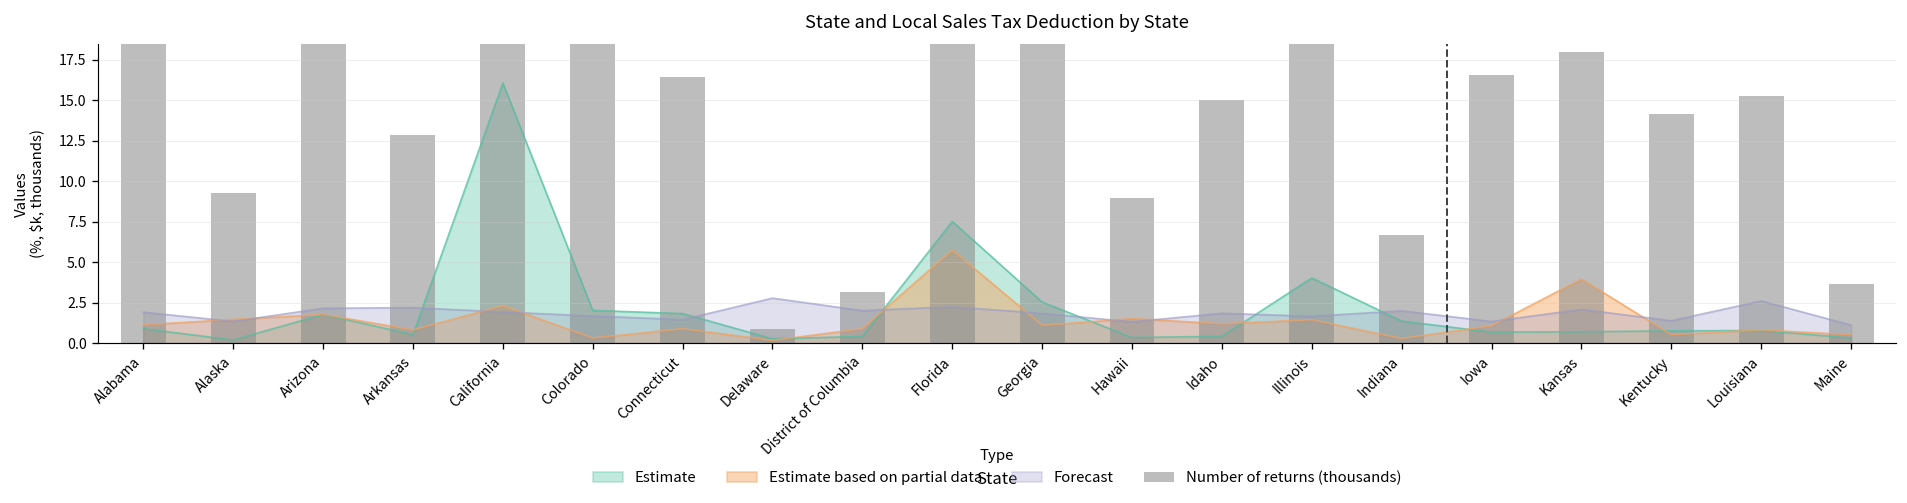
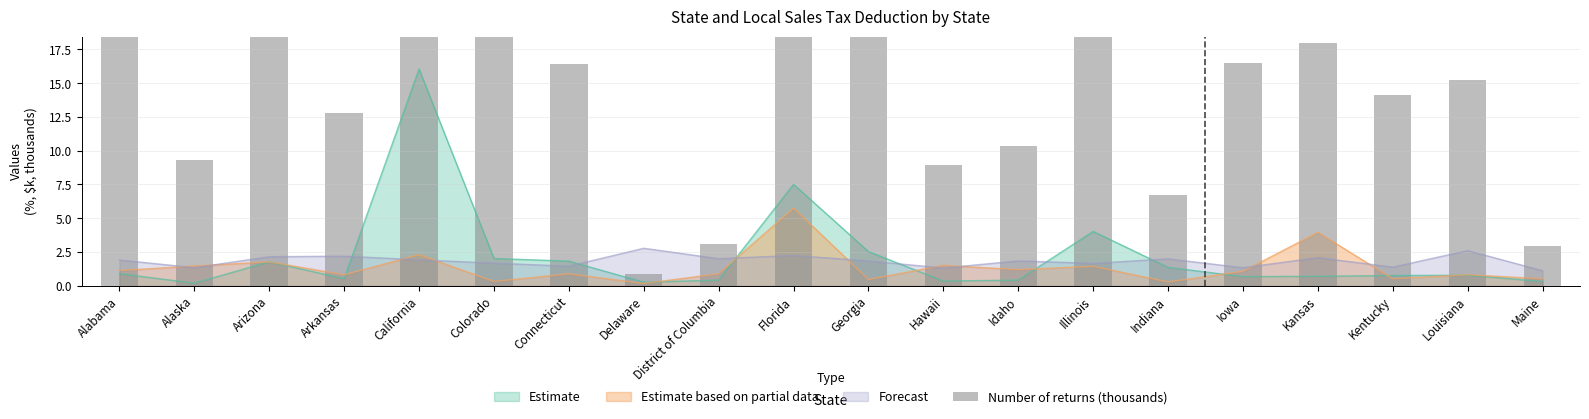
Estimate based on partial data, Georgia: 1.1 -> 0.5
Number of returns (thousands), Idaho: 15.0 -> 10.3
Number of returns (thousands), Maine: 3.7 -> 2.9
